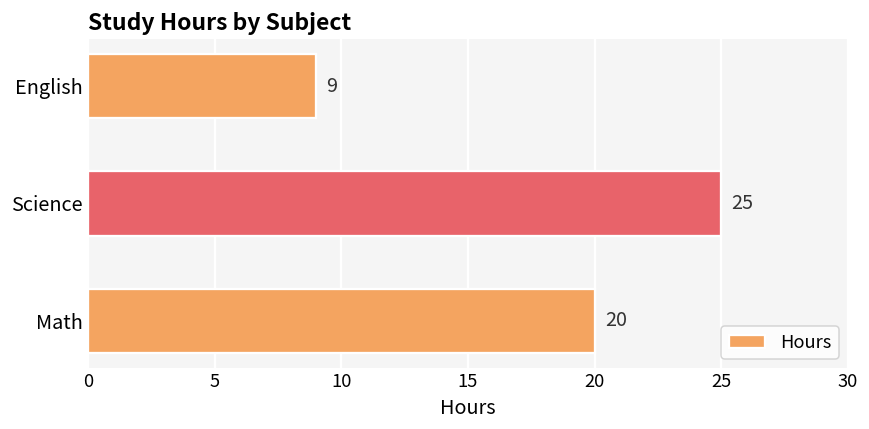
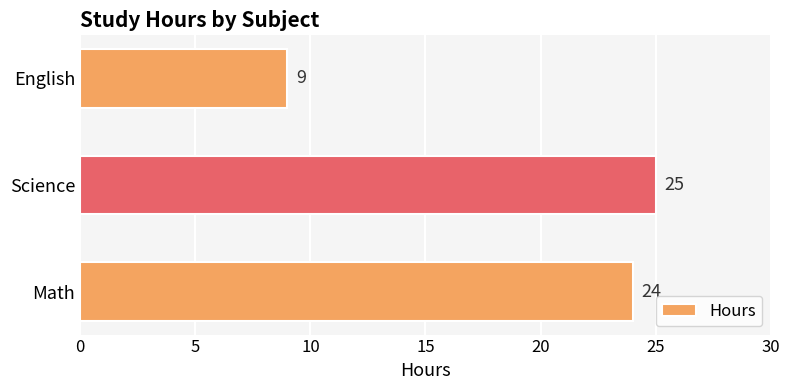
Math: 20 -> 24
